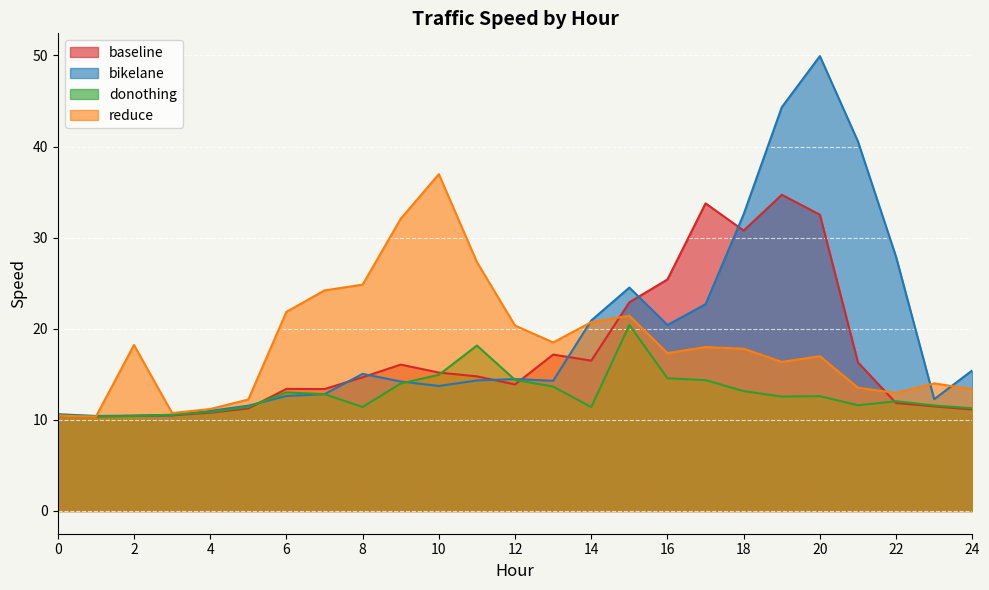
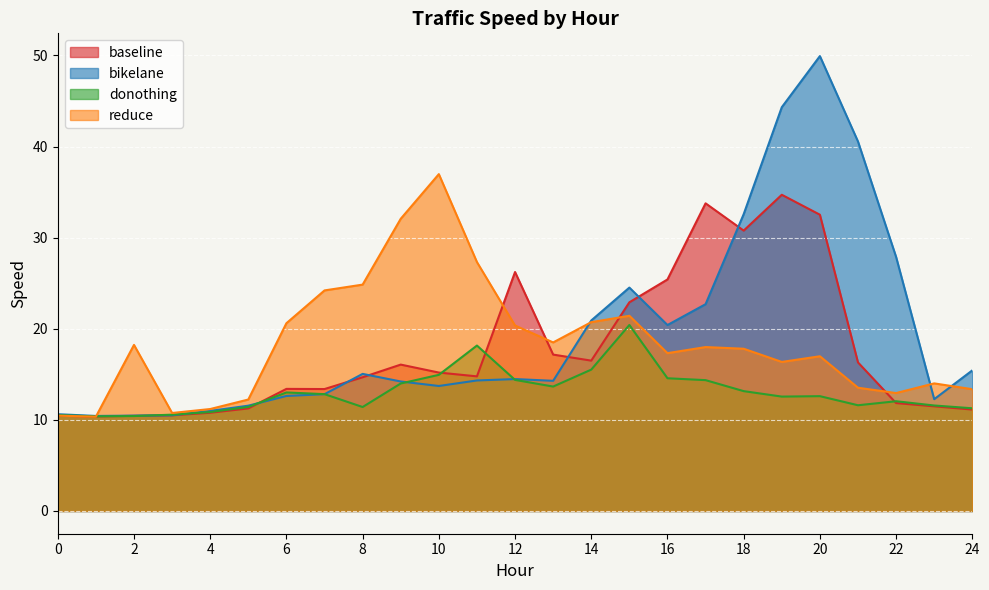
reduce, 6: 22 -> 21
baseline, 12: 14 -> 26
donothing, 14: 11 -> 16
